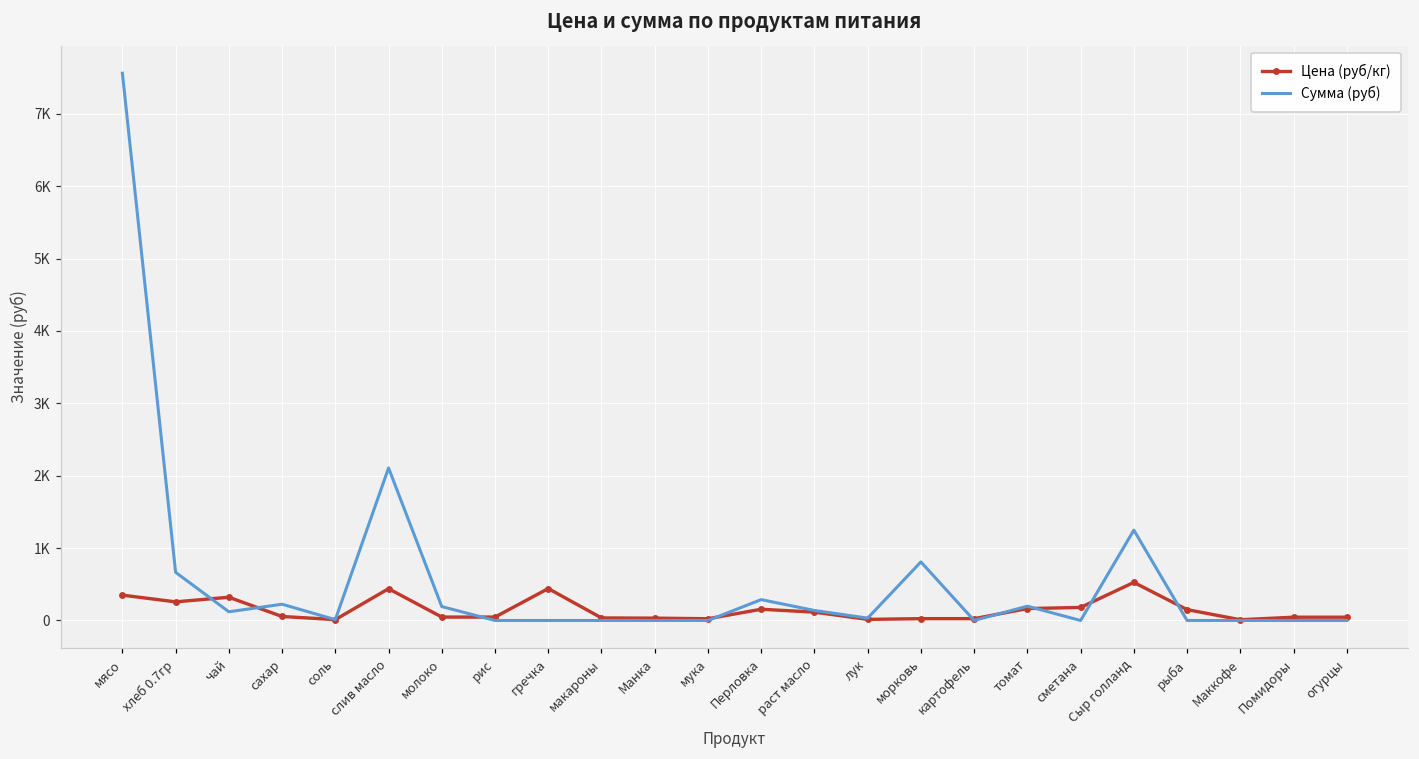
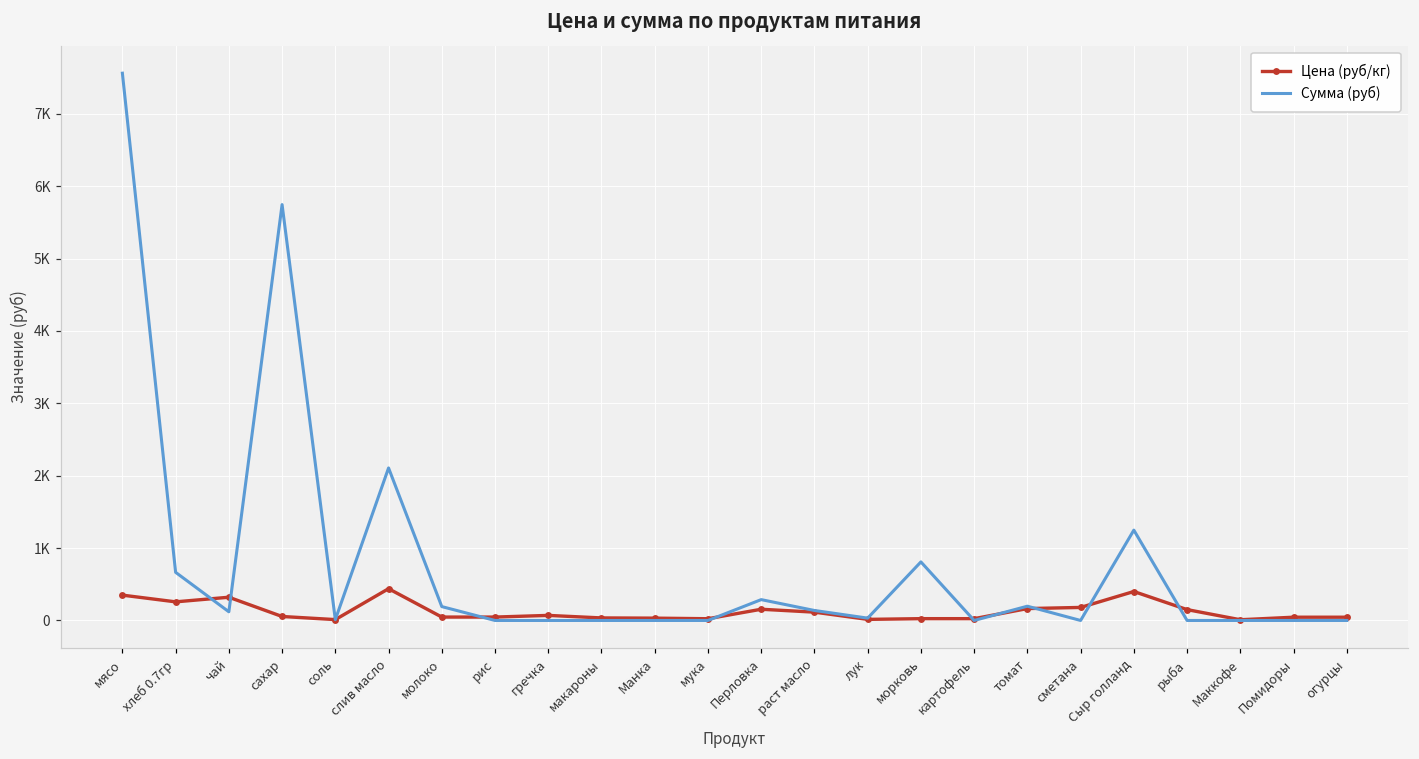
Сумма (руб), сахар: 200 -> 5700
Цена (руб/кг), гречка: 400 -> 100
Цена (руб/кг), Сыр голланд: 500 -> 400
